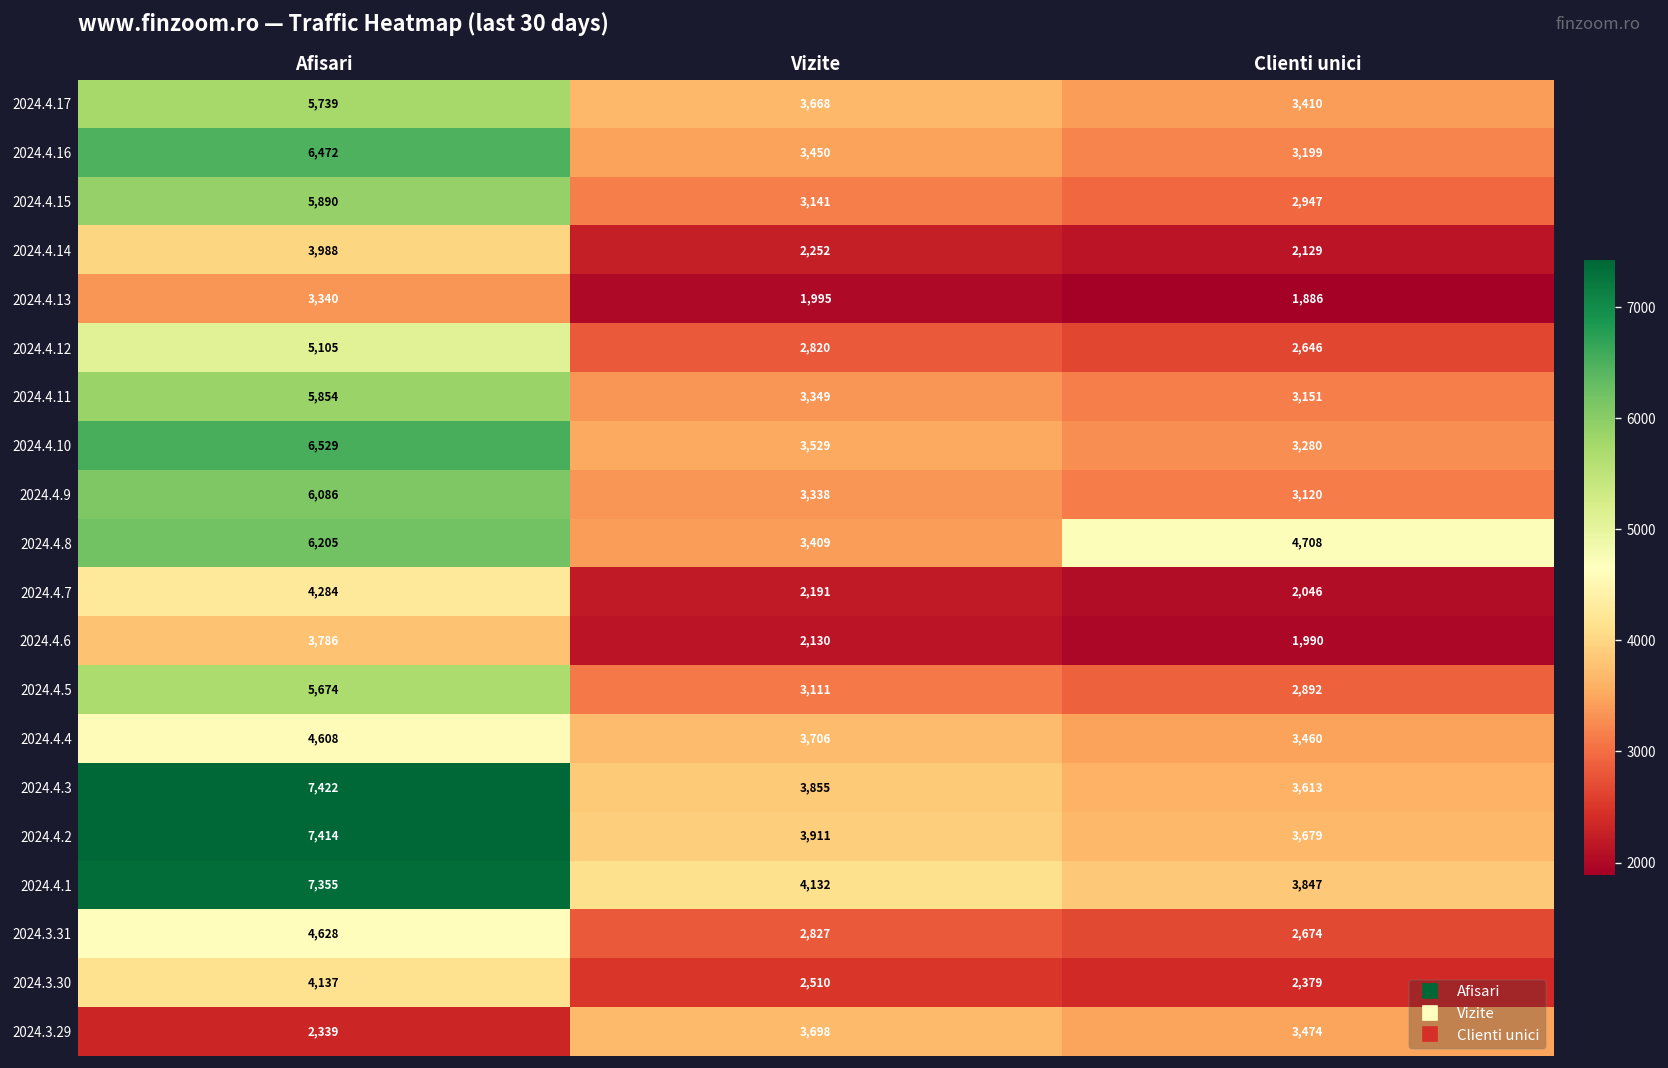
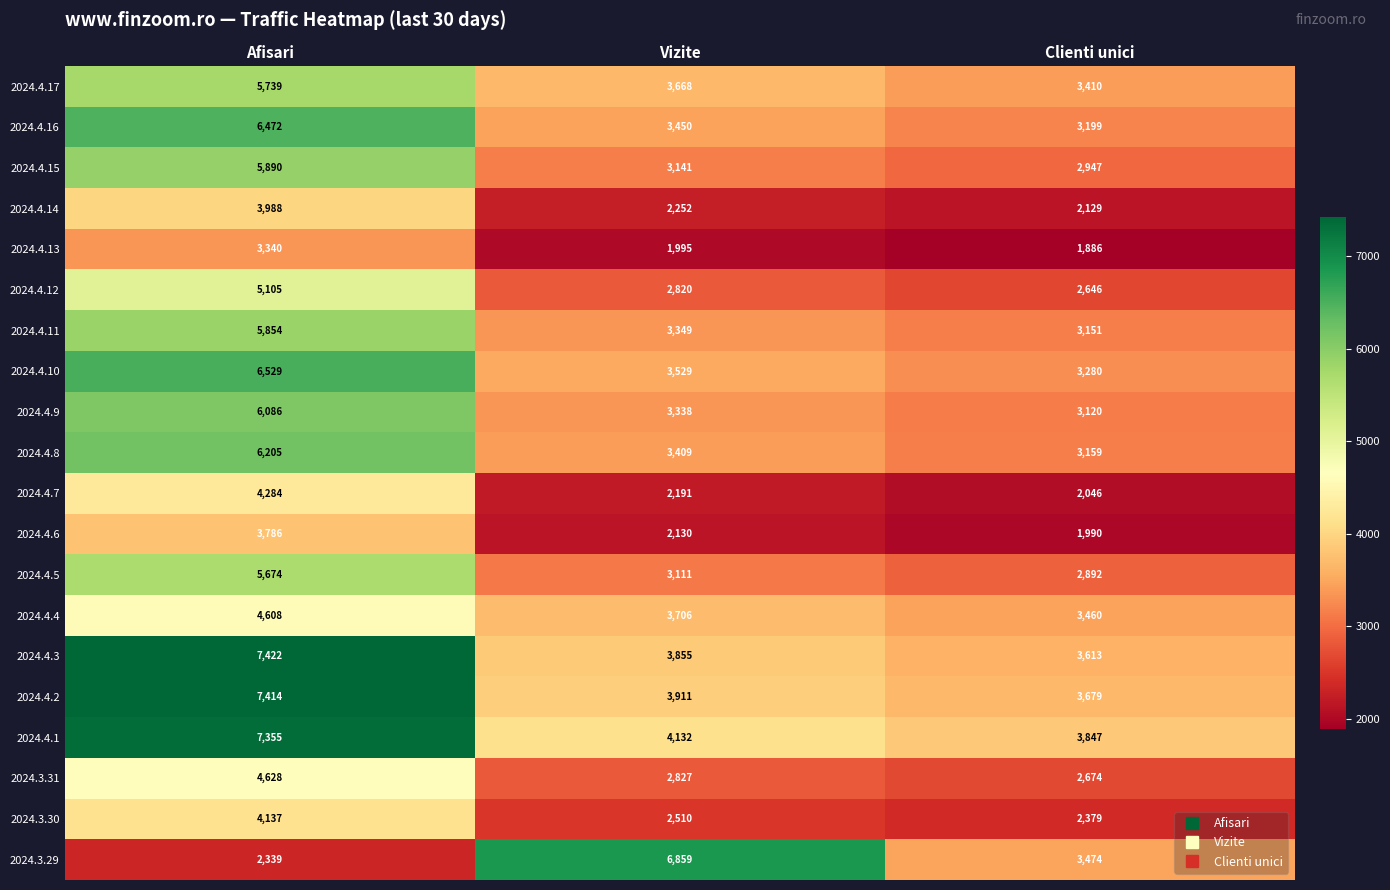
2024.4.8, Clienti unici: 4,708 -> 3,159
2024.3.29, Vizite: 3,698 -> 6,859
